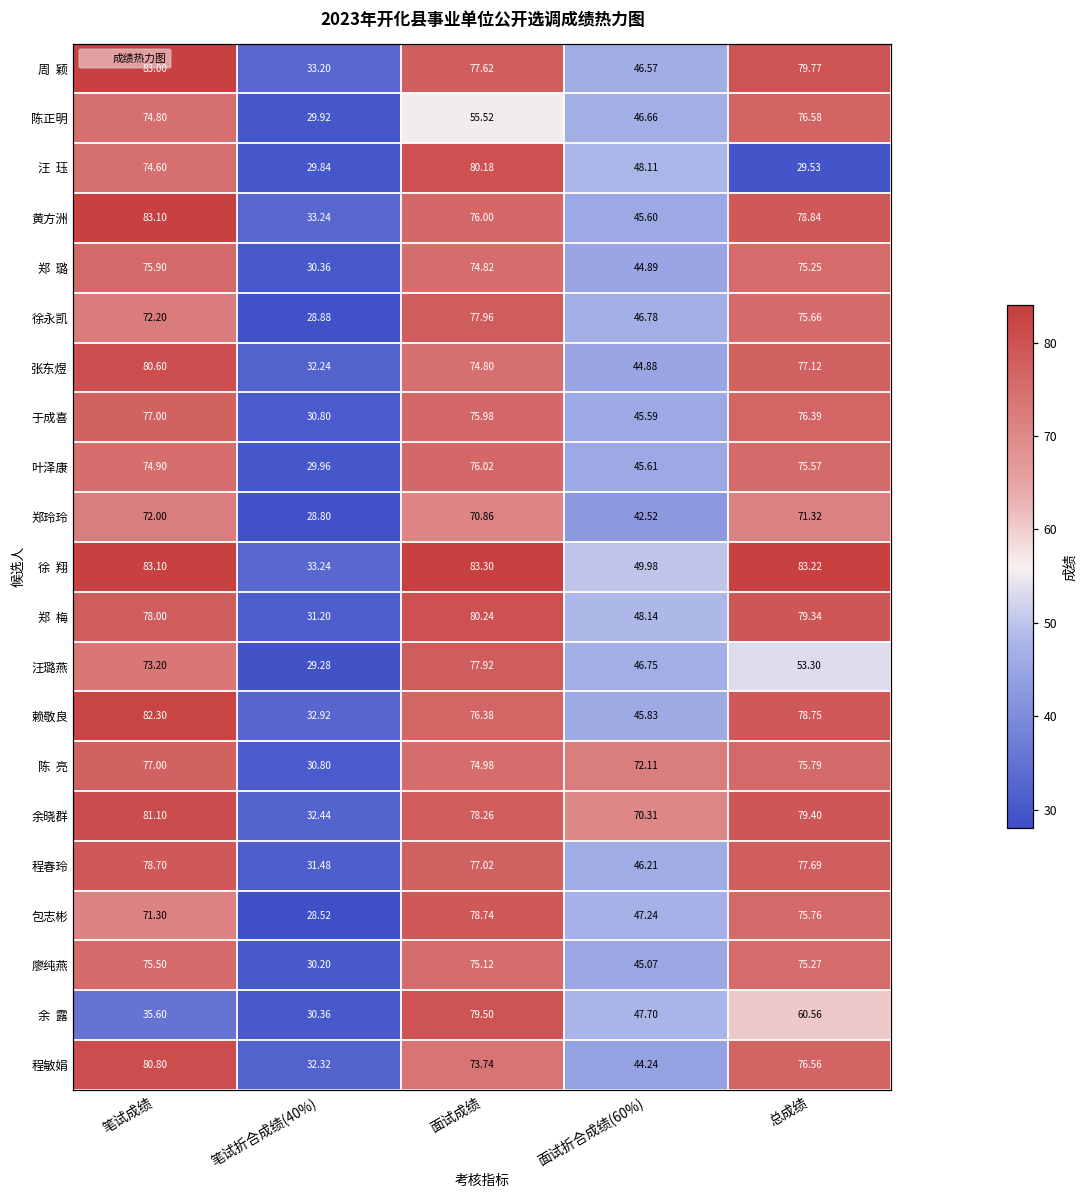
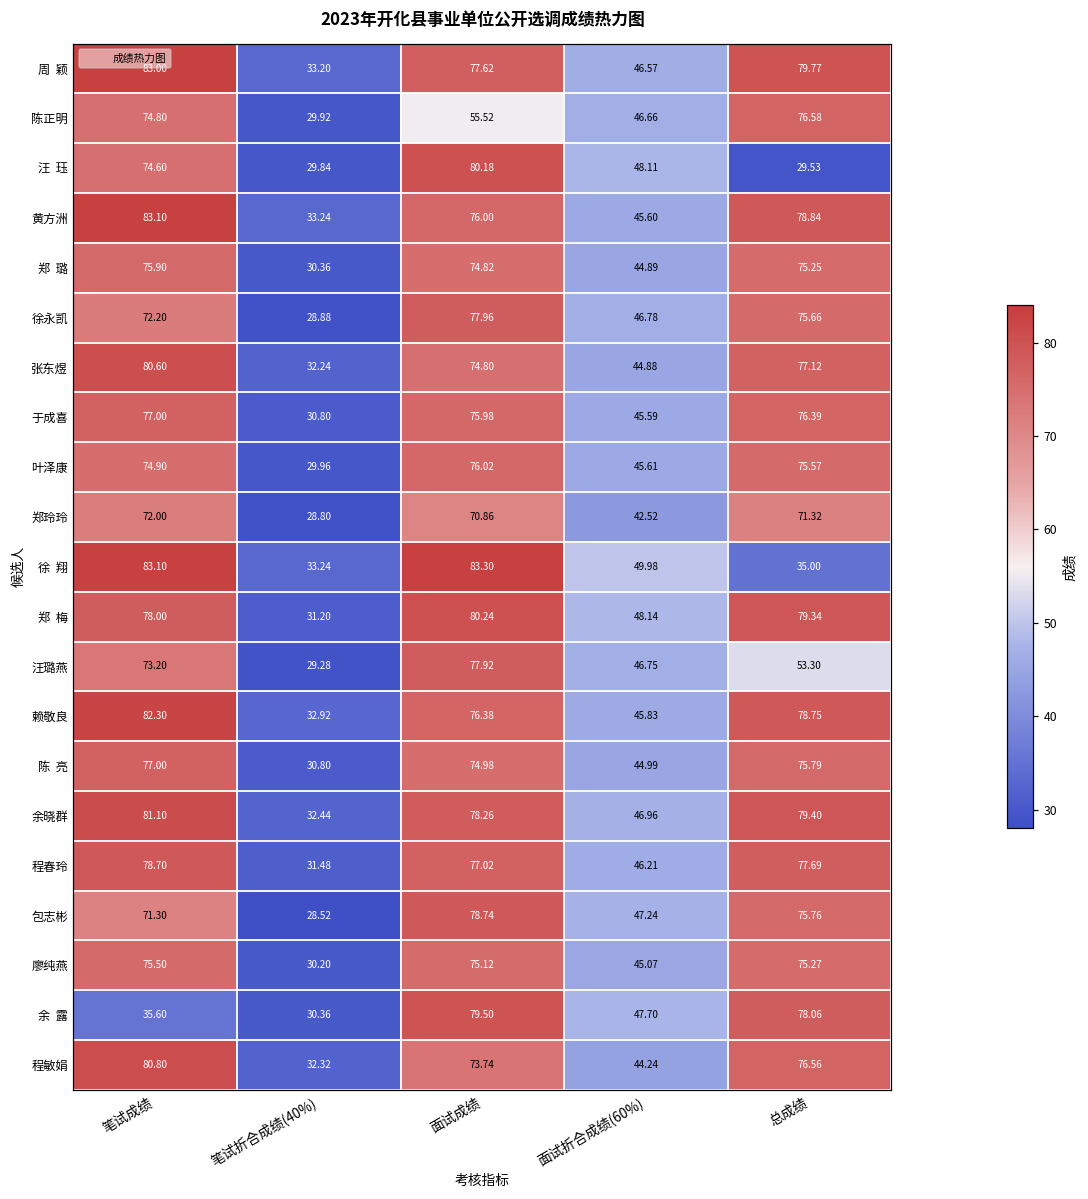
徐 翔, 总成绩: 83.22 -> 35.00
陈 亮, 面试折合成绩(60%): 72.11 -> 44.99
余晓群, 面试折合成绩(60%): 70.31 -> 46.96
余 露, 总成绩: 60.56 -> 78.06
